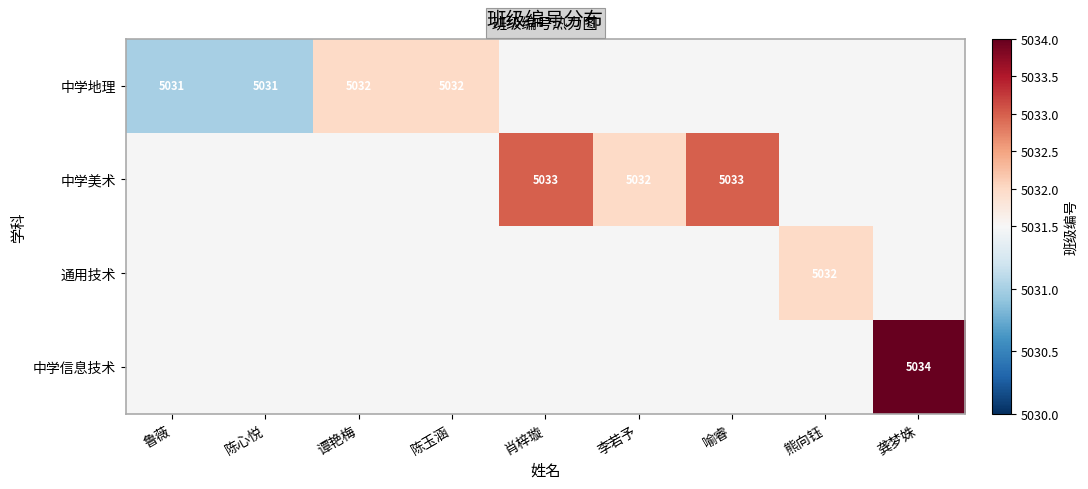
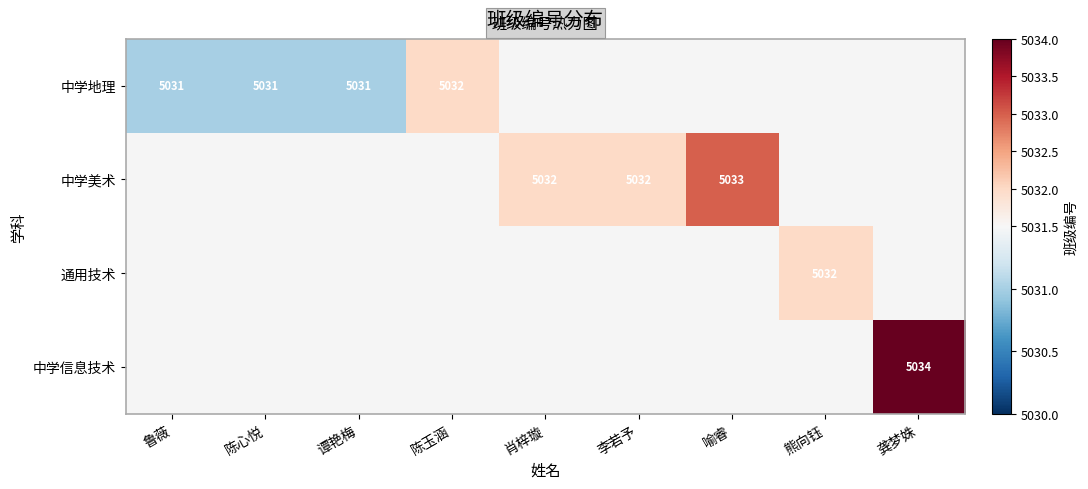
中学地理, 谭艳梅: 5032 -> 5031
中学美术, 肖梓璇: 5033 -> 5032
